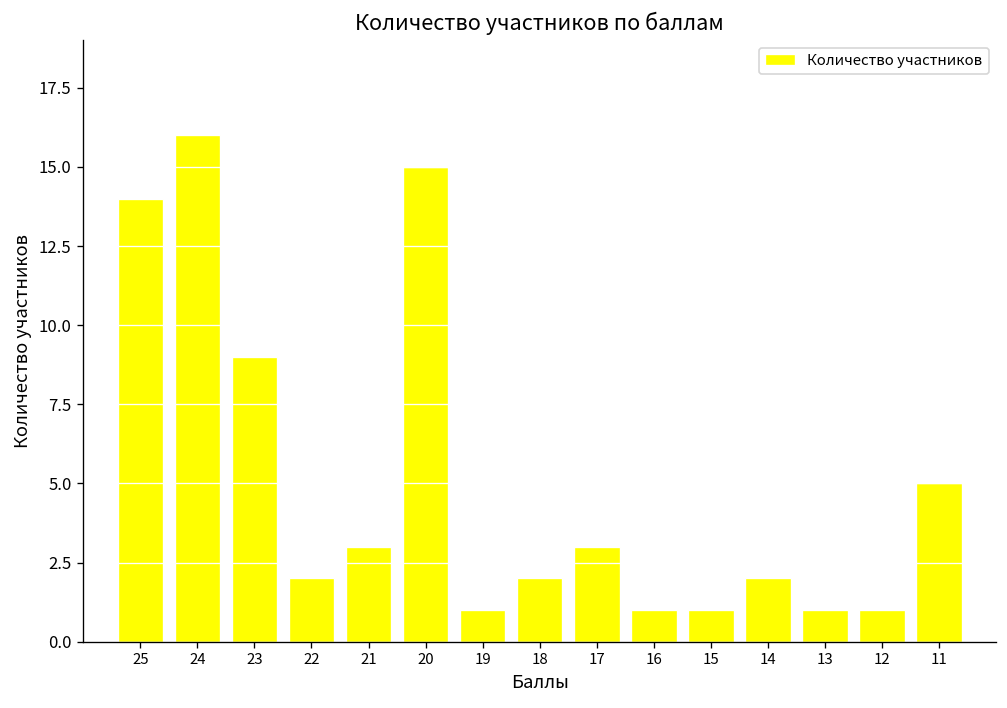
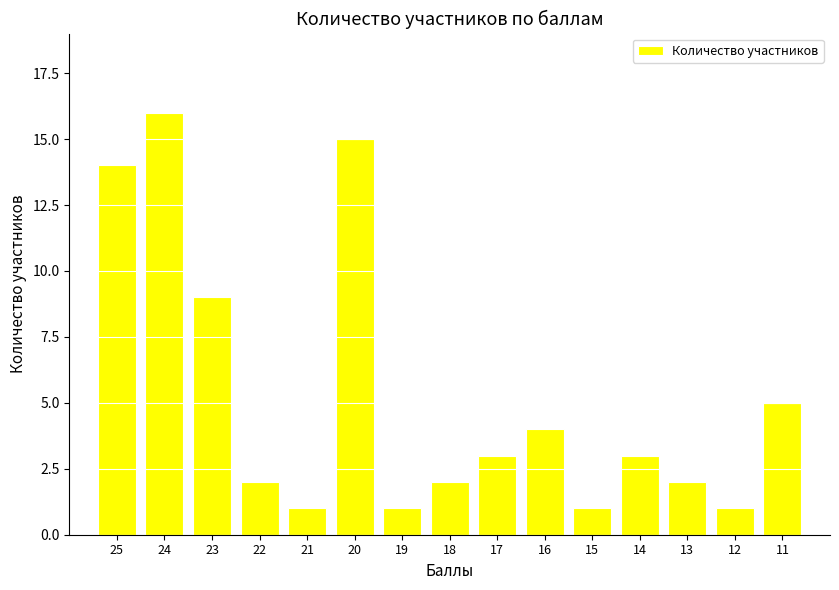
21: 3 -> 1
16: 1 -> 4
14: 2 -> 3
13: 1 -> 2
